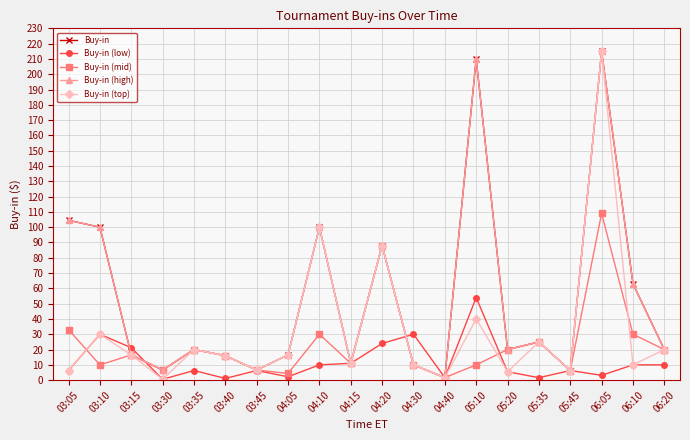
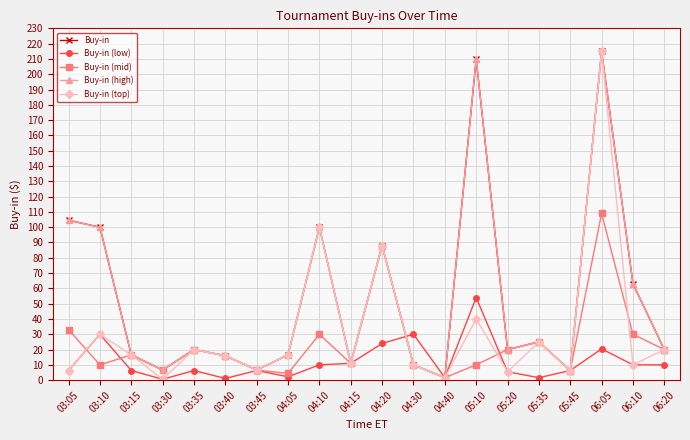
Buy-in (low), 03:15: 21 -> 6
Buy-in (low), 06:05: 3 -> 20
